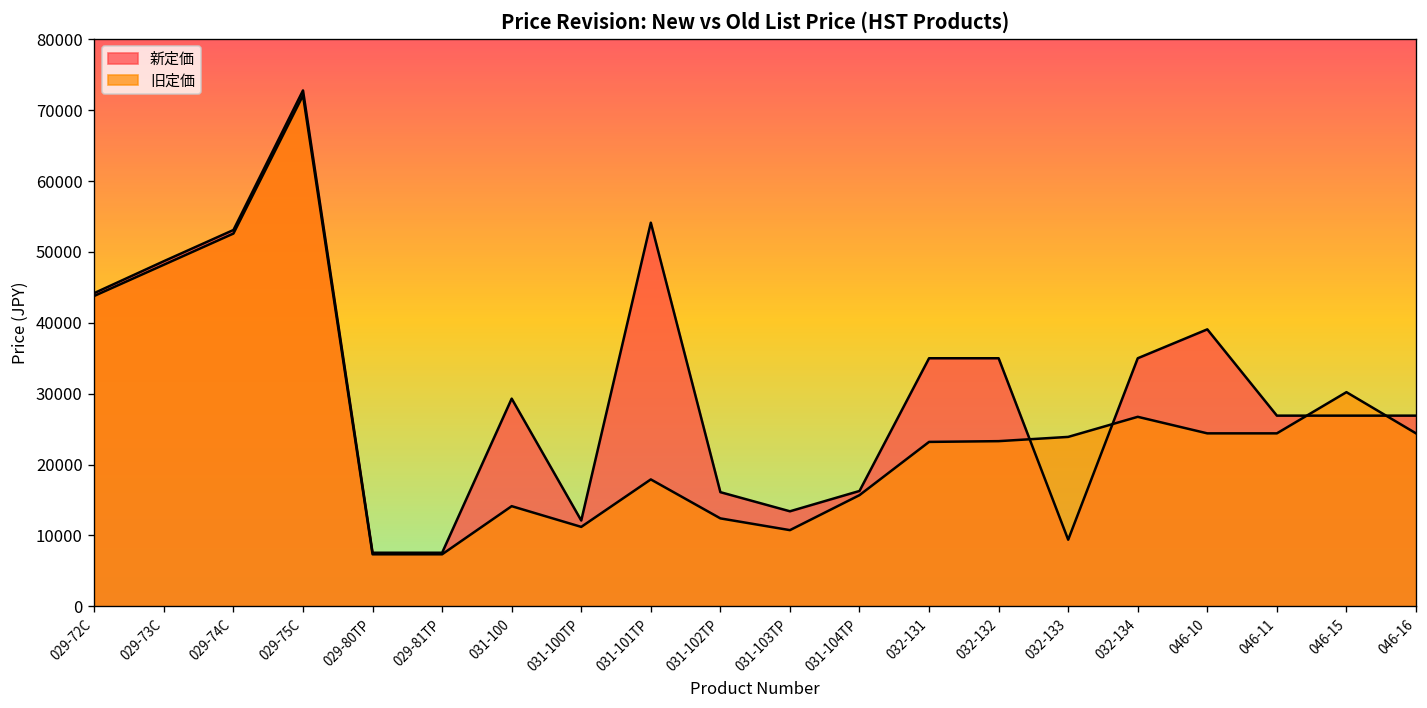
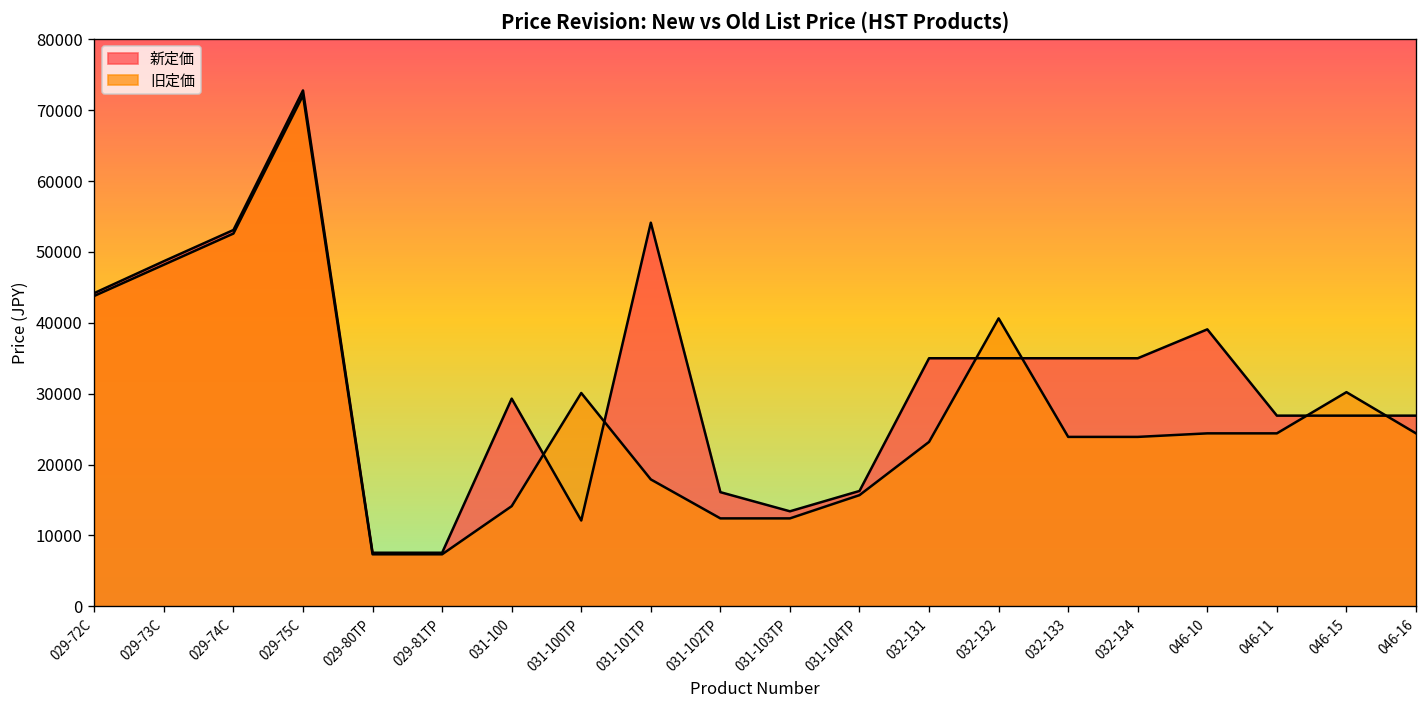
旧定価, 031-100TP: 11000 -> 30000
旧定価, 031-103TP: 11000 -> 12000
旧定価, 032-132: 23000 -> 41000
新定価, 032-133: 9000 -> 35000
旧定価, 032-134: 27000 -> 24000
